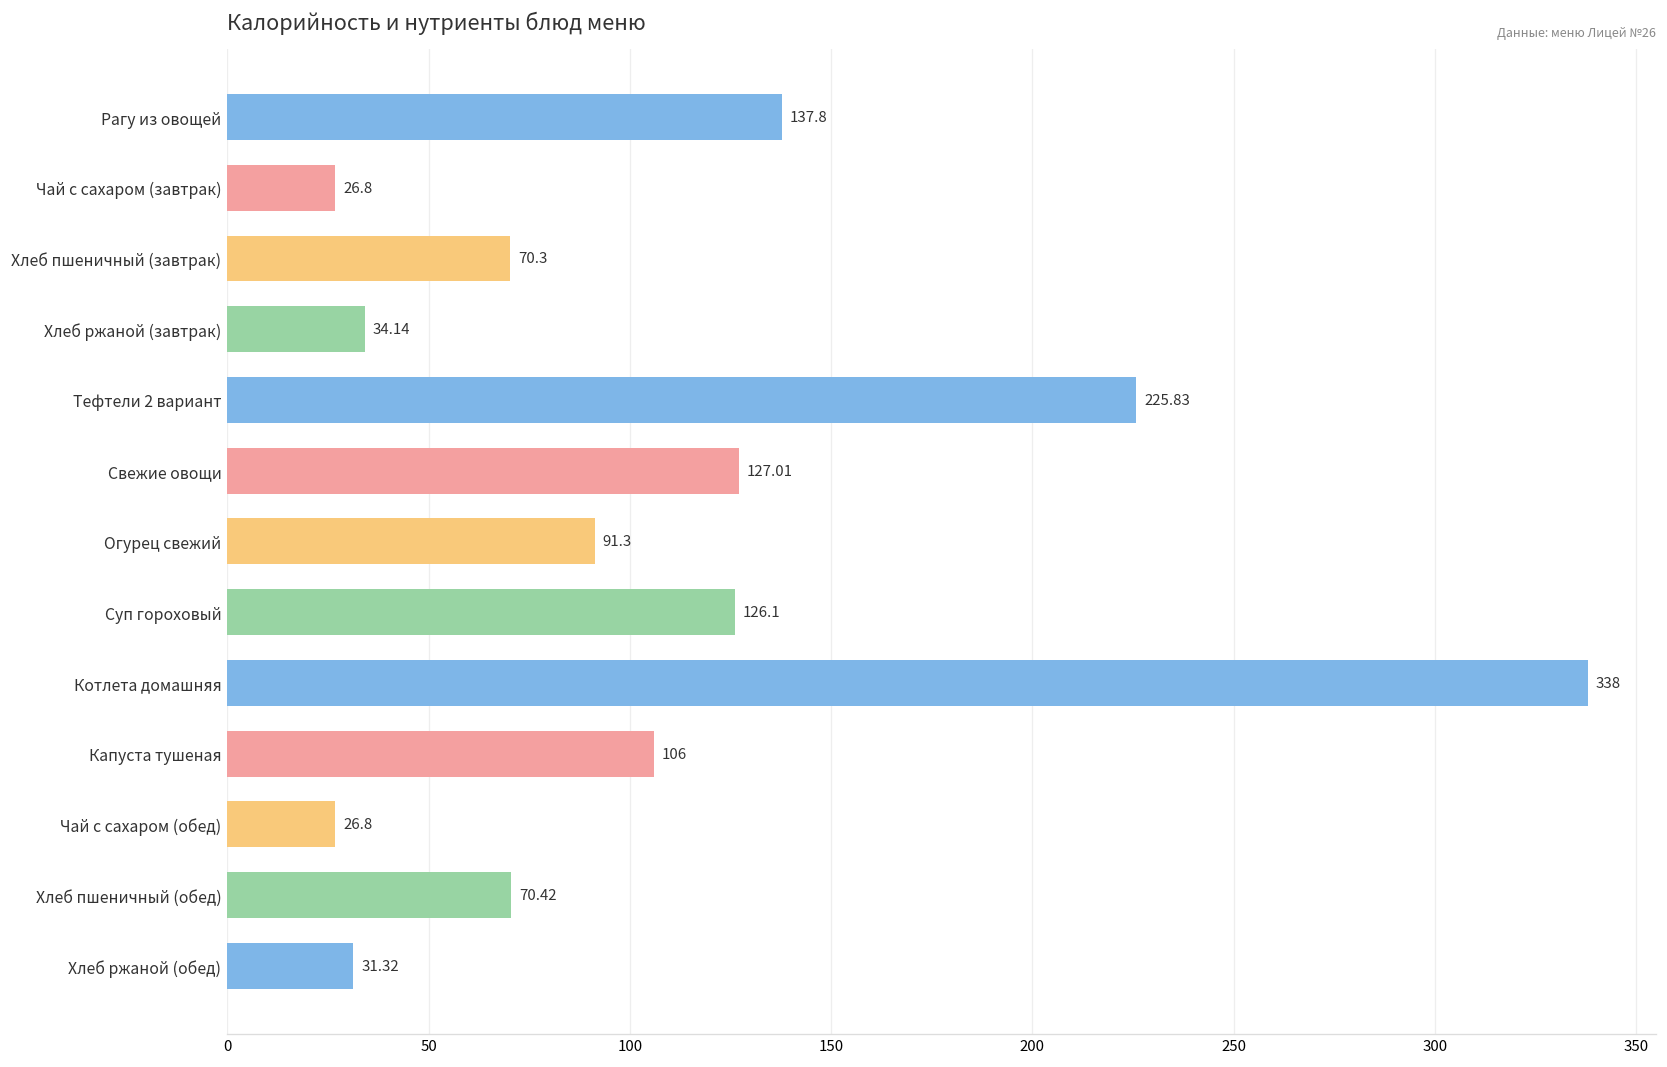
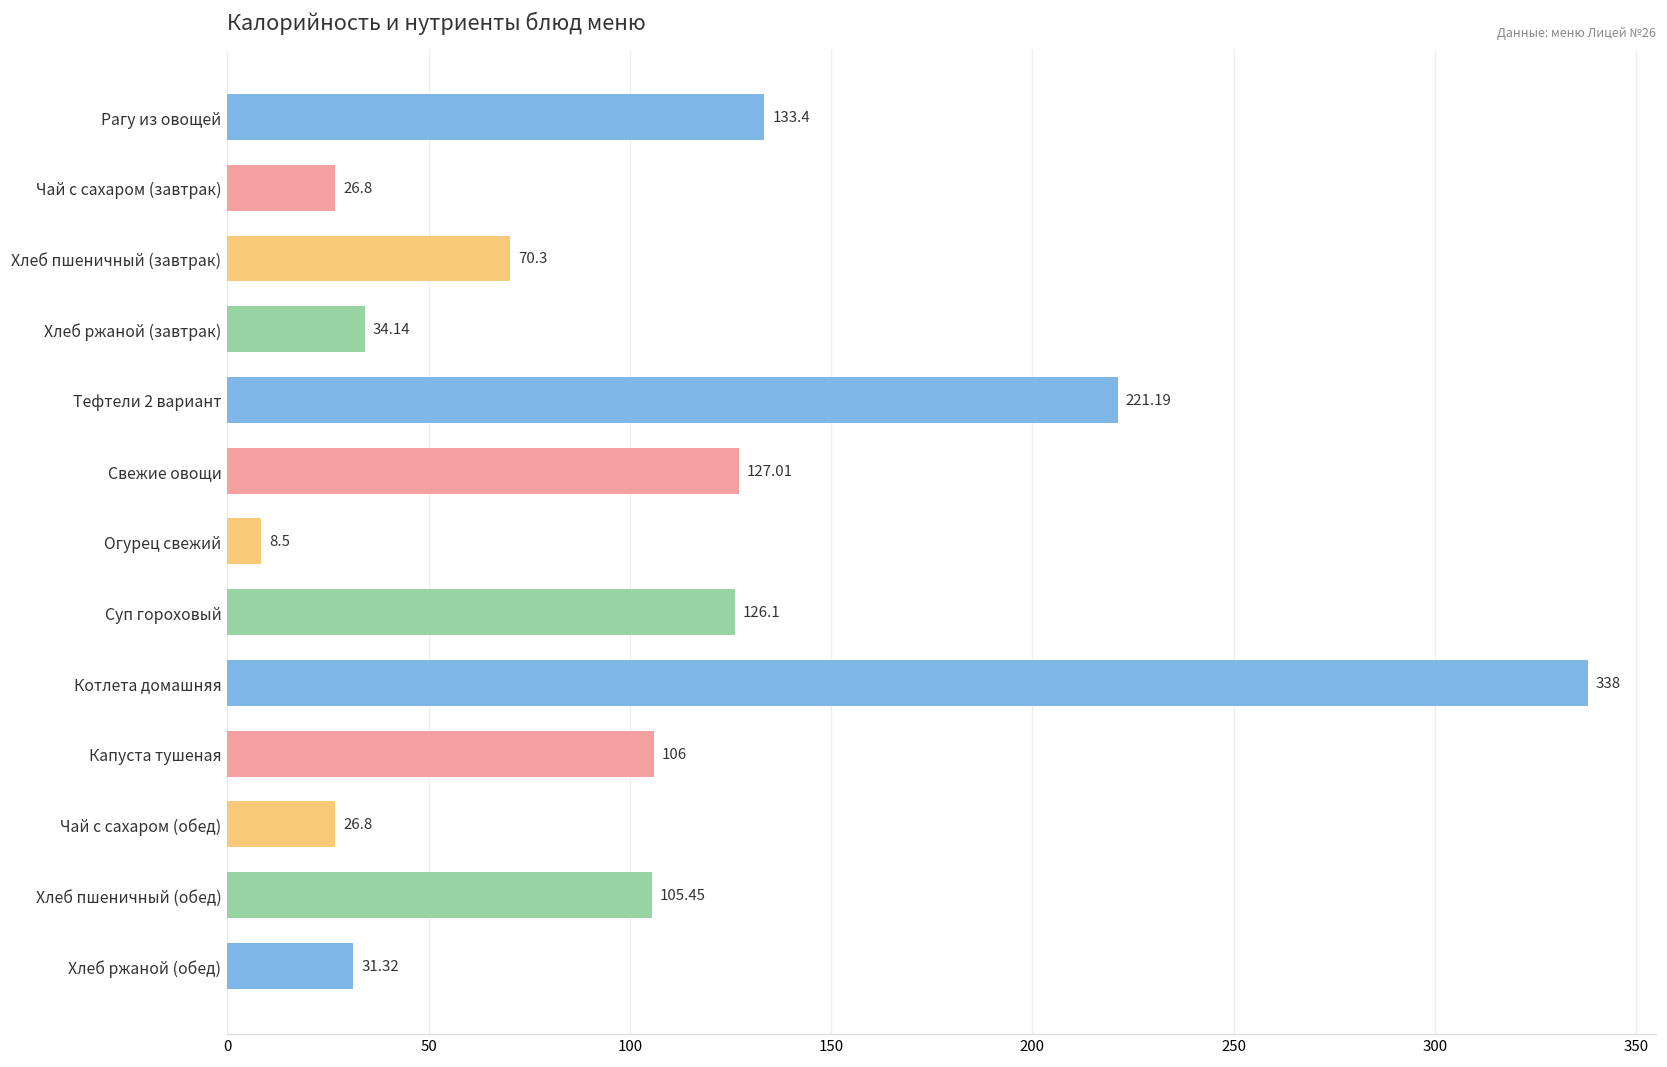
Рагу из овощей: 137.8 -> 133.4
Тефтели 2 вариант: 225.83 -> 221.19
Огурец свежий: 91.3 -> 8.5
Хлеб пшеничный (обед): 70.42 -> 105.45
